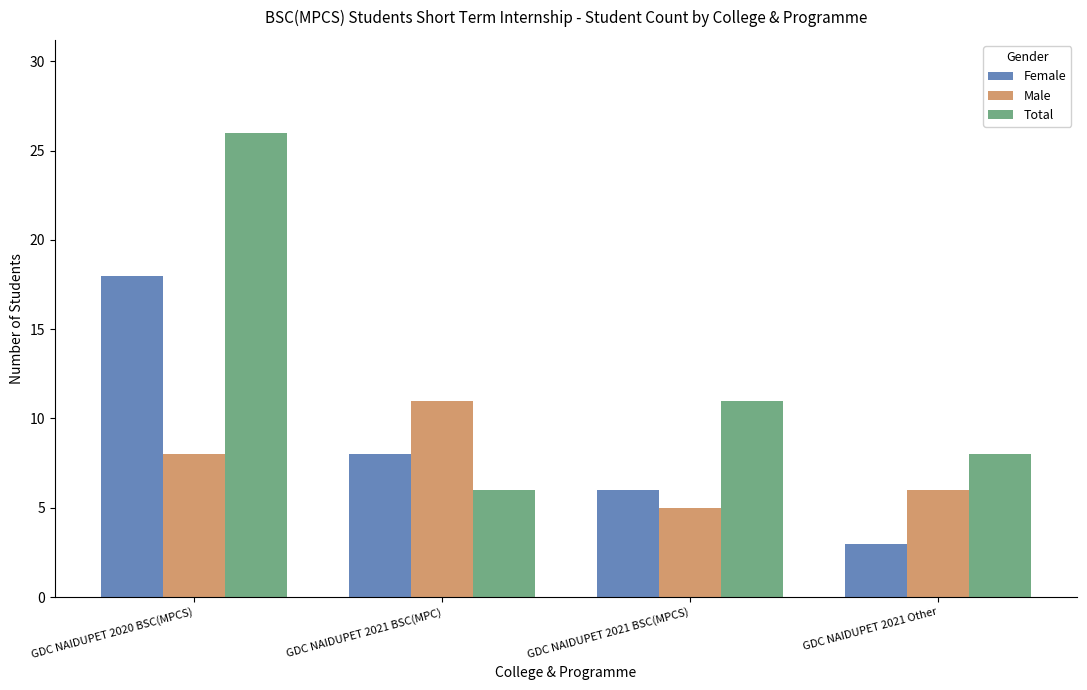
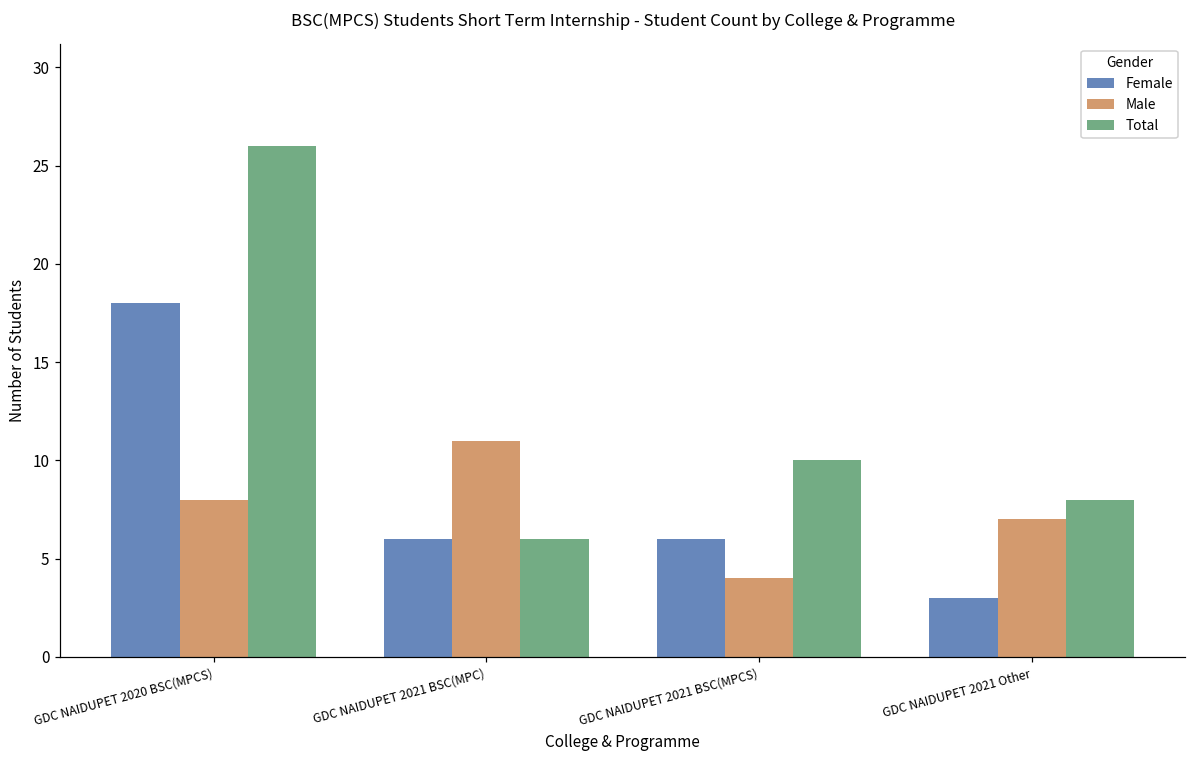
Female, GDC NAIDUPET 2021 BSC(MPC): 8 -> 6
Male, GDC NAIDUPET 2021 BSC(MPCS): 5 -> 4
Total, GDC NAIDUPET 2021 BSC(MPCS): 11 -> 10
Male, GDC NAIDUPET 2021 Other: 6 -> 7
